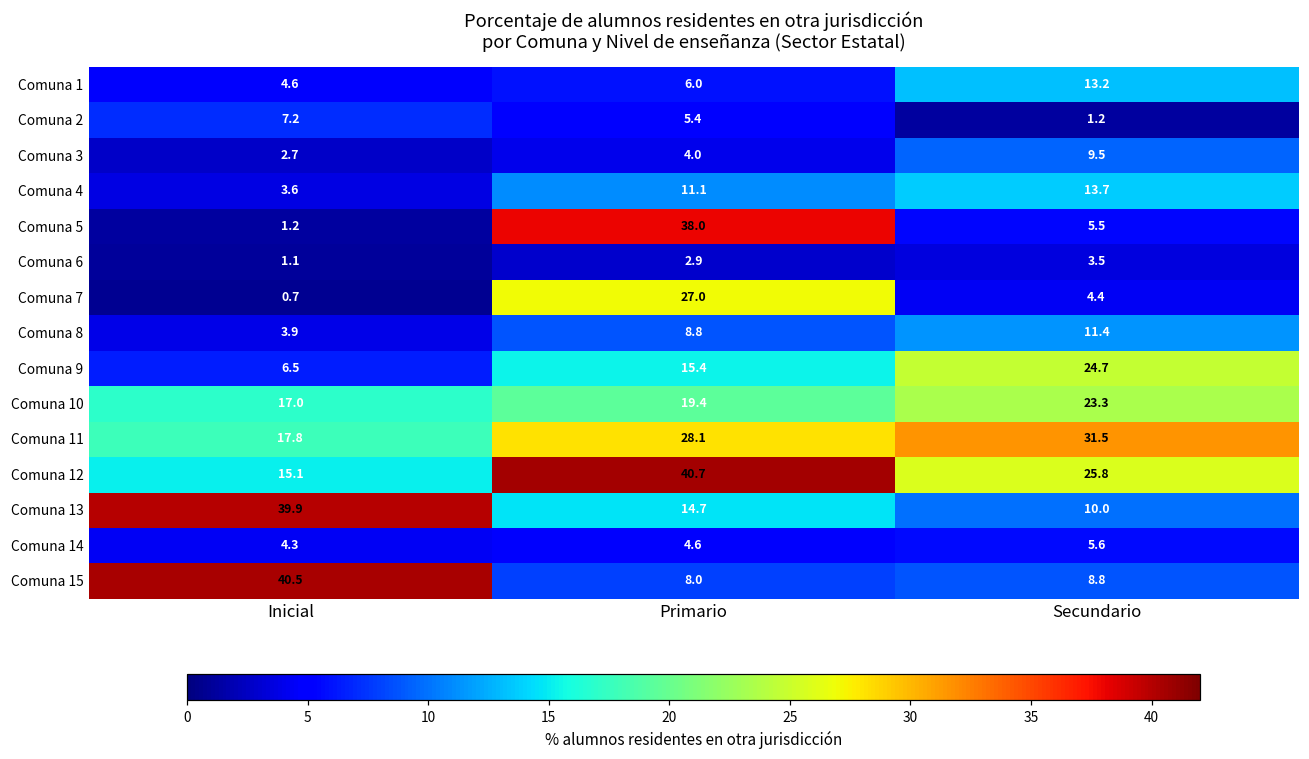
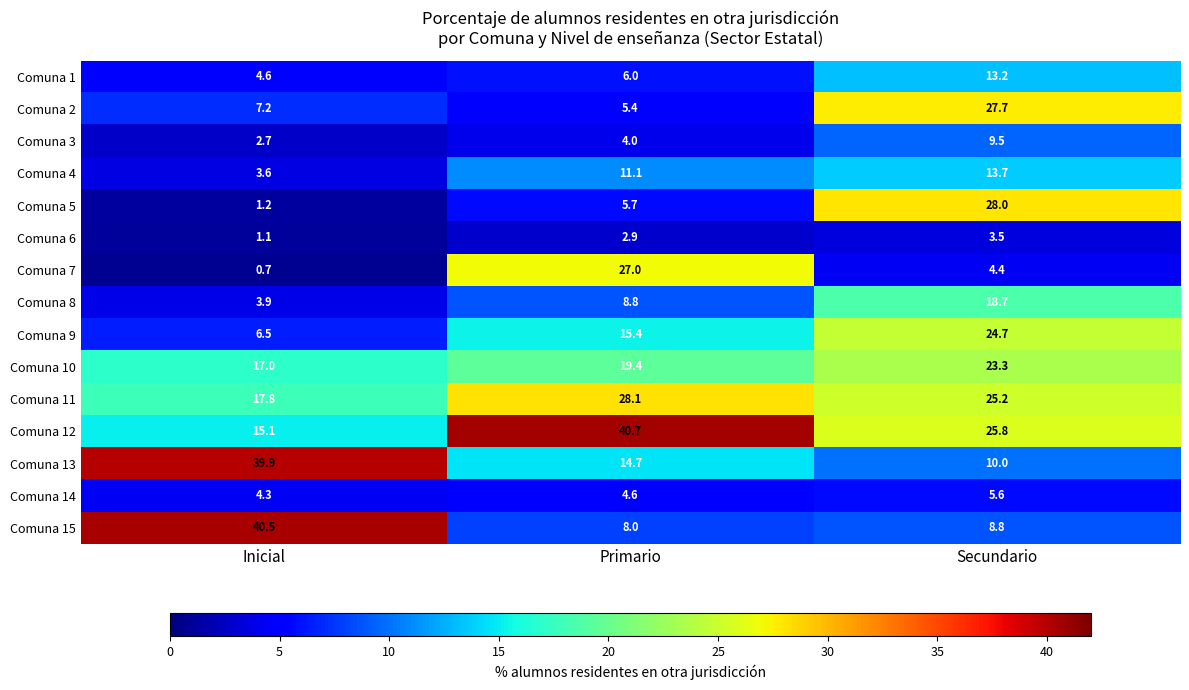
Comuna 2, Secundario: 1.2 -> 27.7
Comuna 5, Primario: 38.0 -> 5.7
Comuna 5, Secundario: 5.5 -> 28.0
Comuna 8, Secundario: 11.4 -> 18.7
Comuna 11, Secundario: 31.5 -> 25.2
